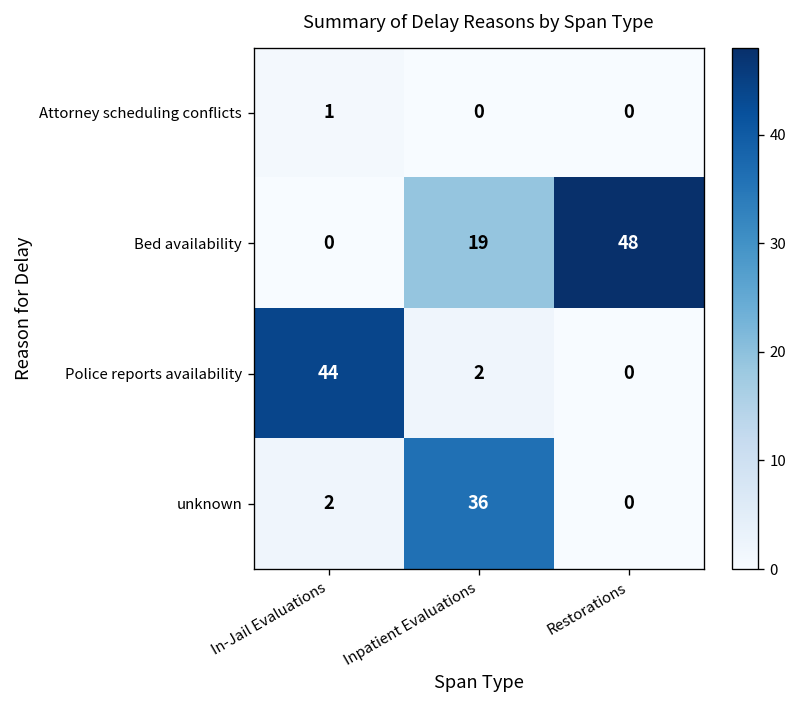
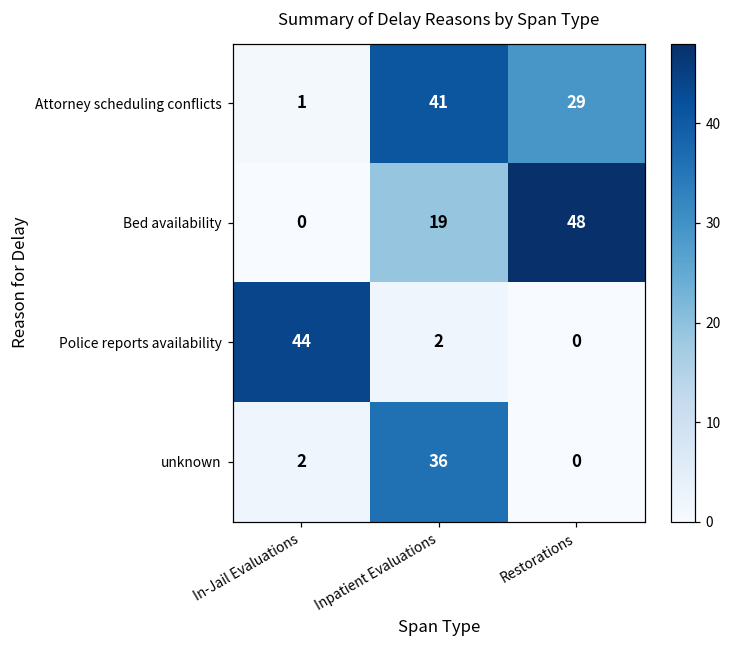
Attorney scheduling conflicts, Inpatient Evaluations: 0 -> 41
Attorney scheduling conflicts, Restorations: 0 -> 29
